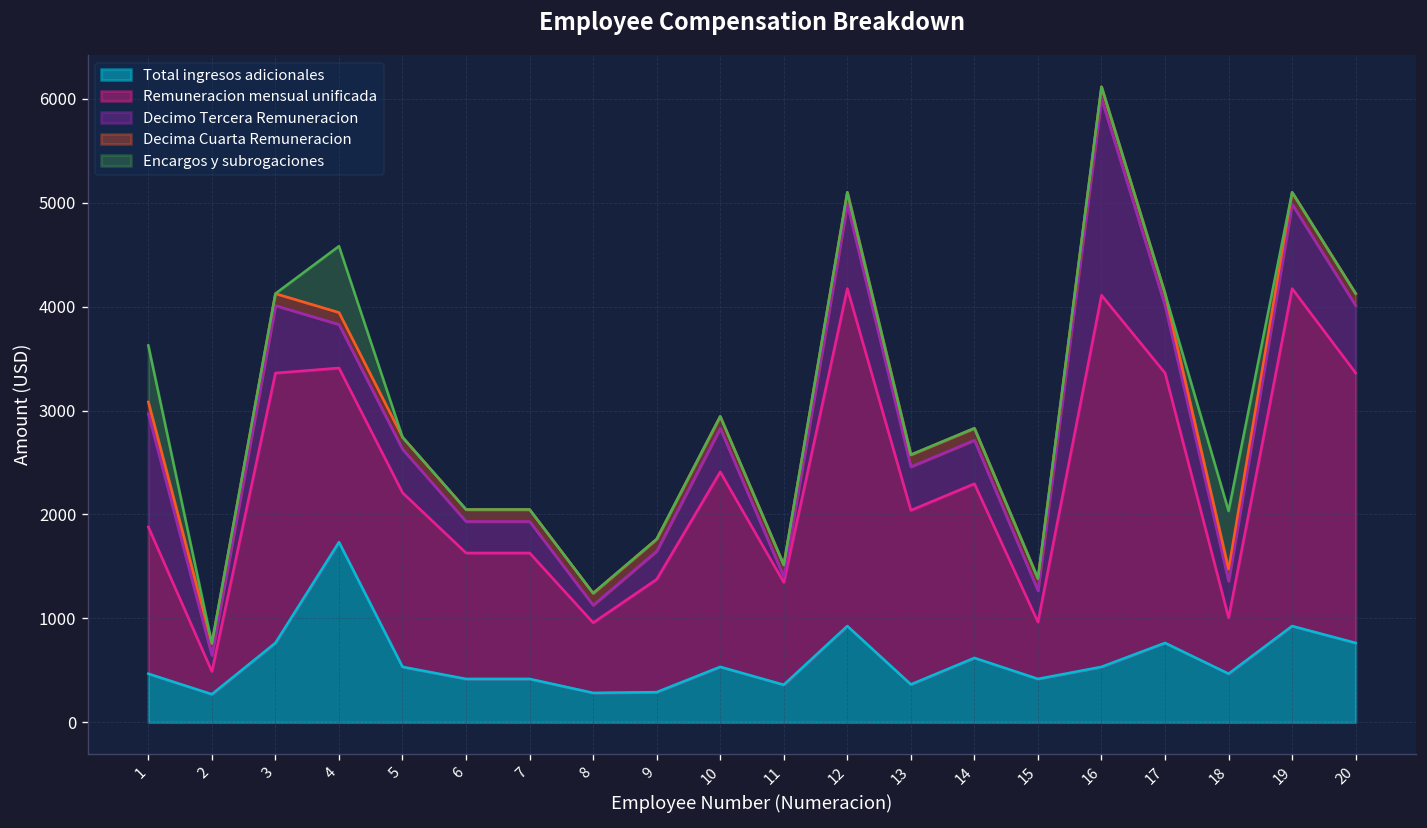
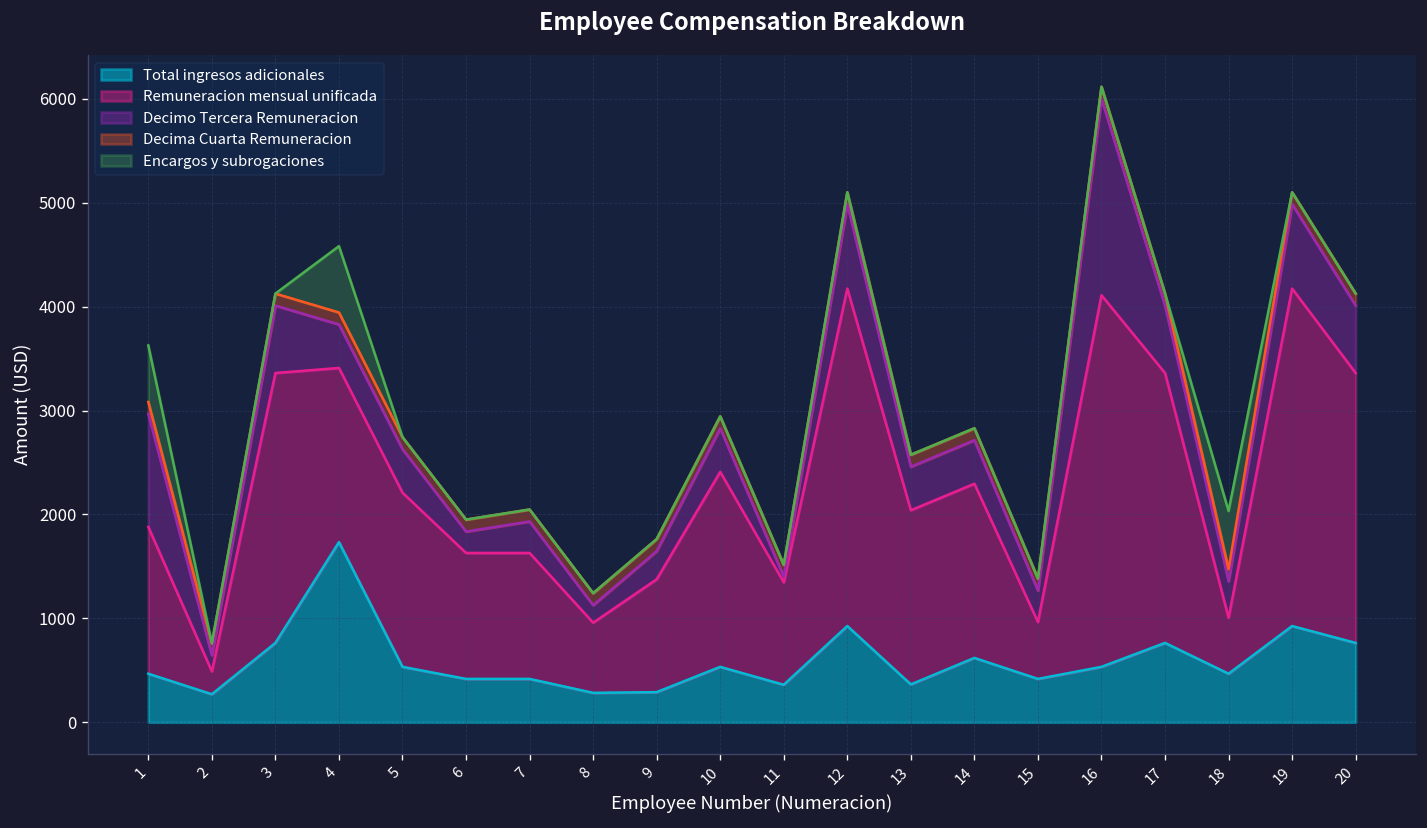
Decimo Tercera Remuneracion, 6: 300 -> 200
